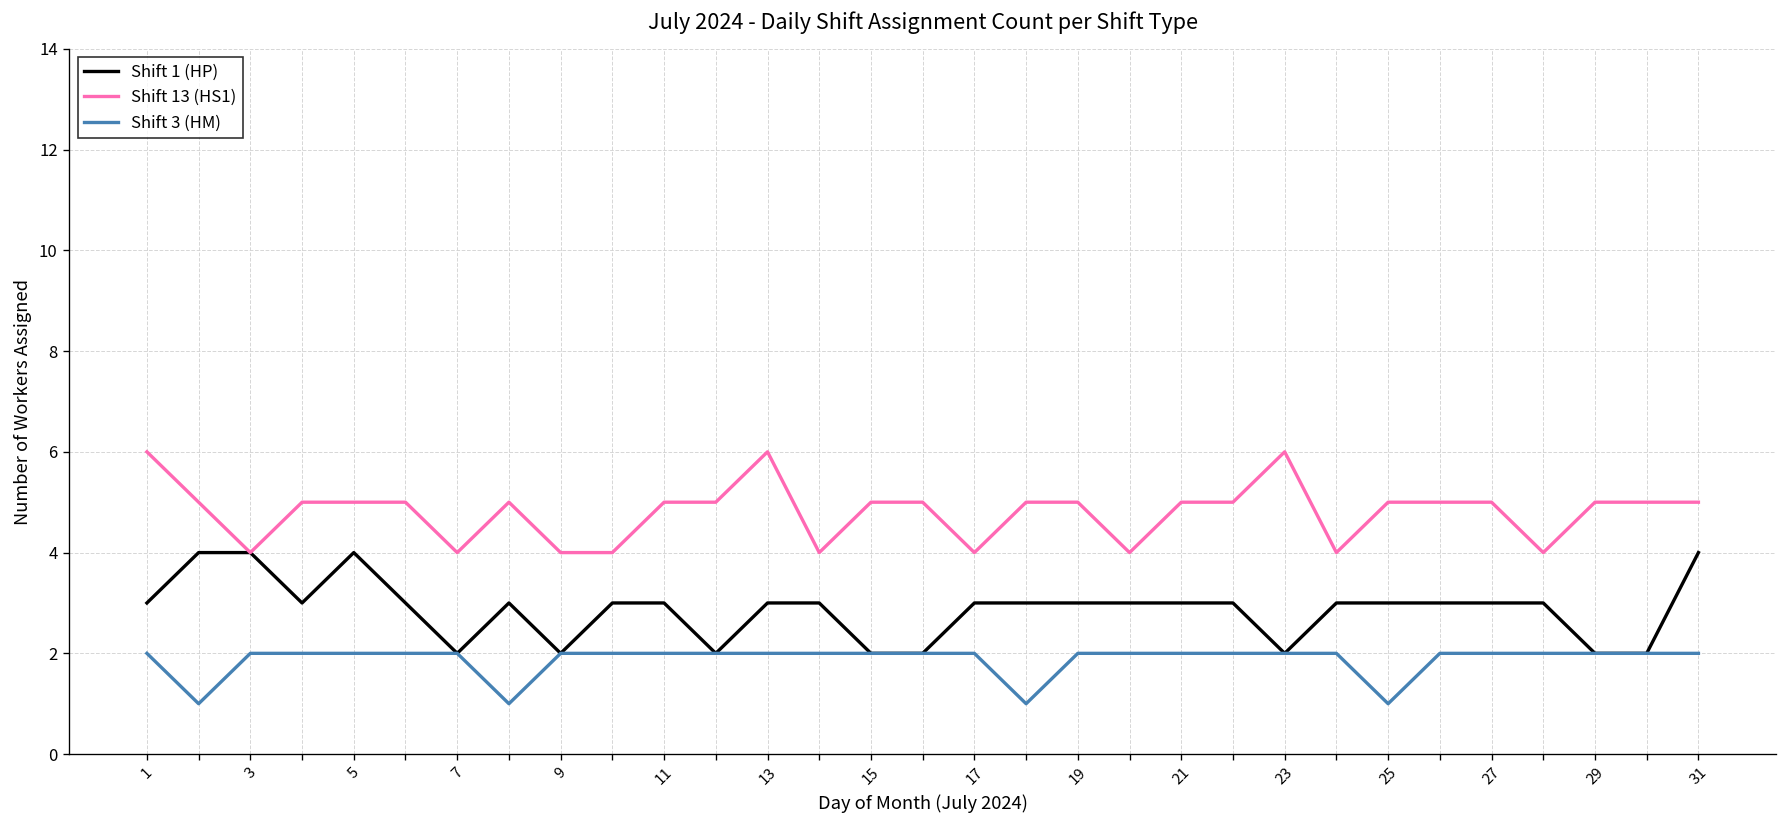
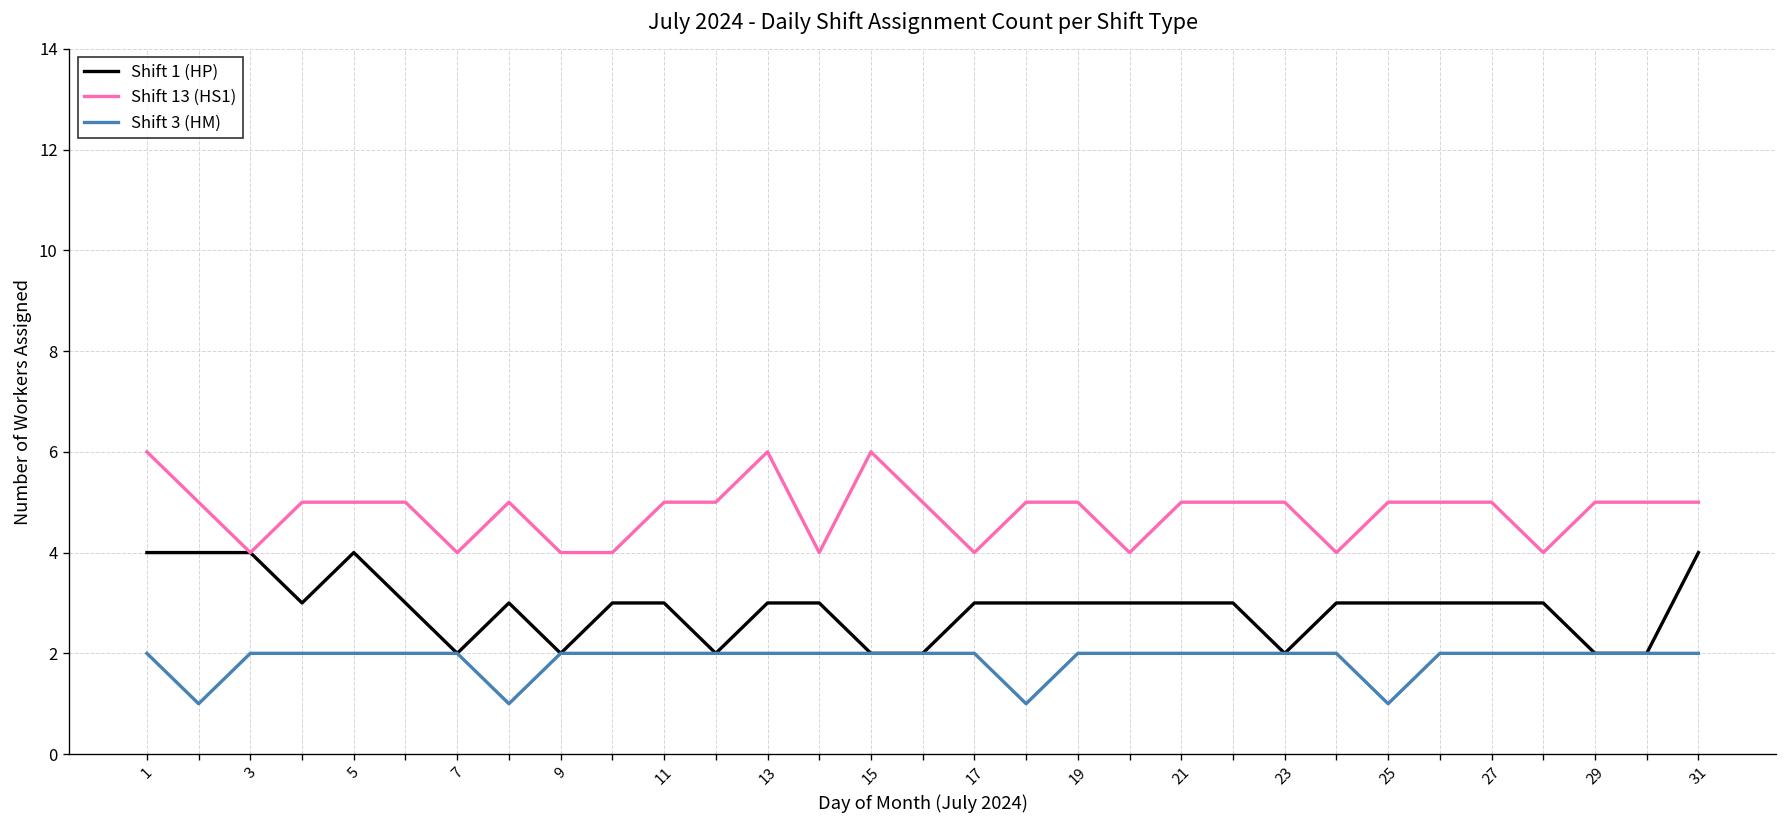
Shift 1 (HP), 1: 3 -> 4
Shift 13 (HS1), 15: 5 -> 6
Shift 13 (HS1), 23: 6 -> 5
